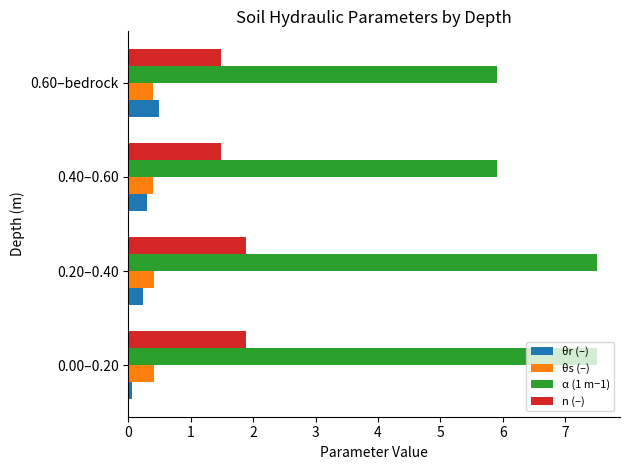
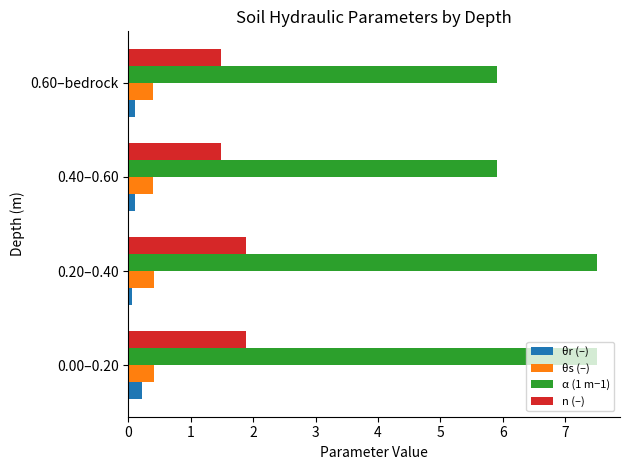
θr (–), 0.60–bedrock: 0.5 -> 0.1
θr (–), 0.40–0.60: 0.3 -> 0.1
θr (–), 0.20–0.40: 0.2 -> 0.1
θr (–), 0.00–0.20: 0.1 -> 0.2
